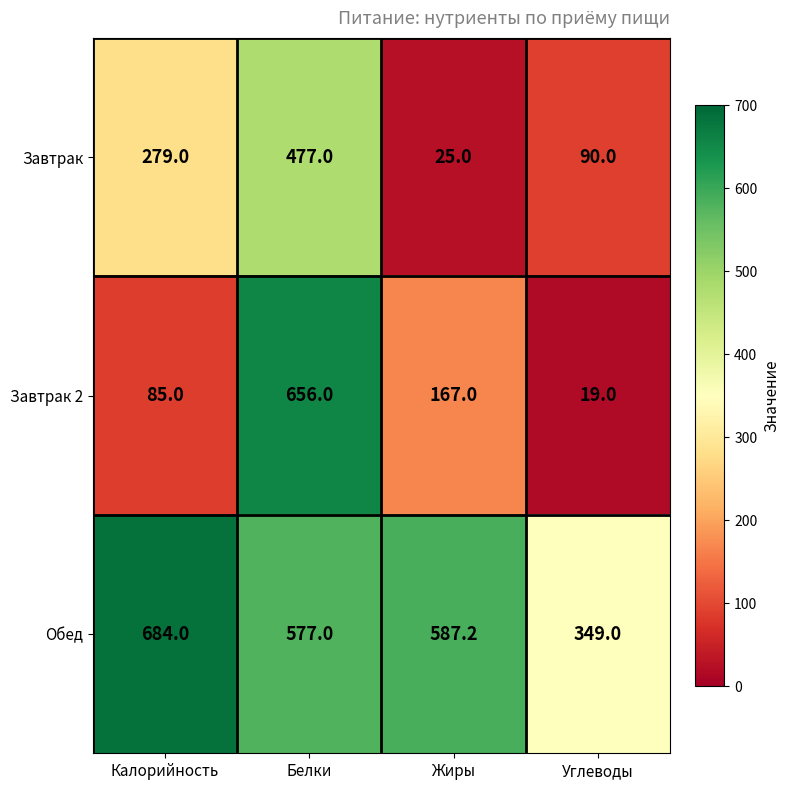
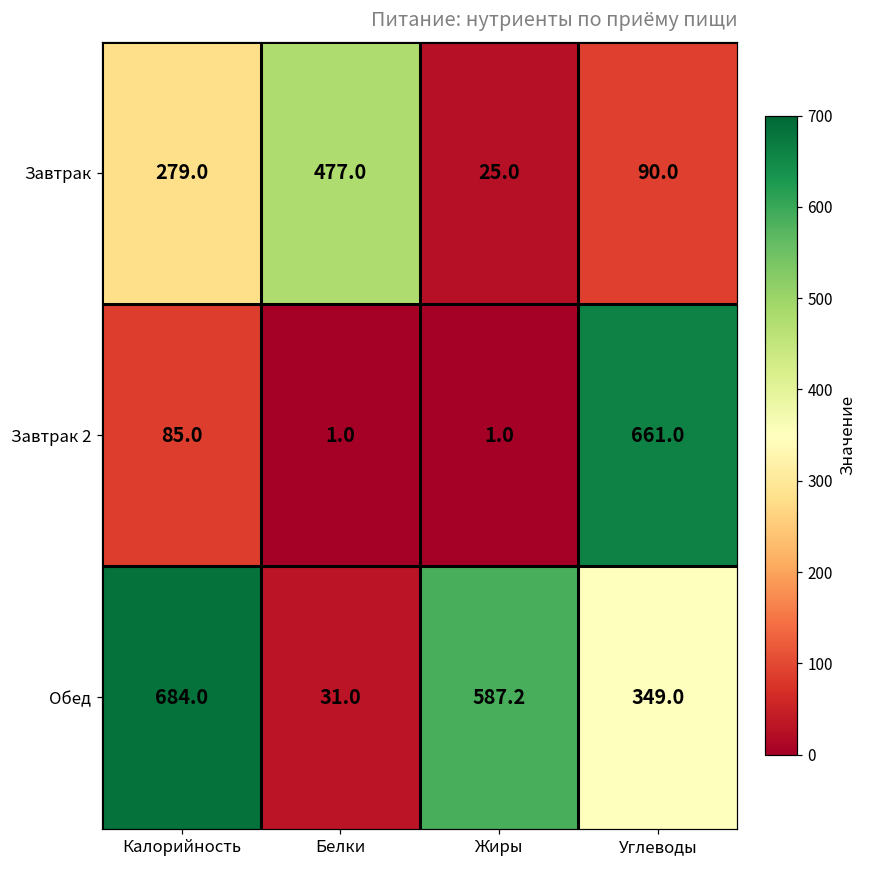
Завтрак 2, Белки: 656.0 -> 1.0
Завтрак 2, Жиры: 167.0 -> 1.0
Завтрак 2, Углеводы: 19.0 -> 661.0
Обед, Белки: 577.0 -> 31.0
